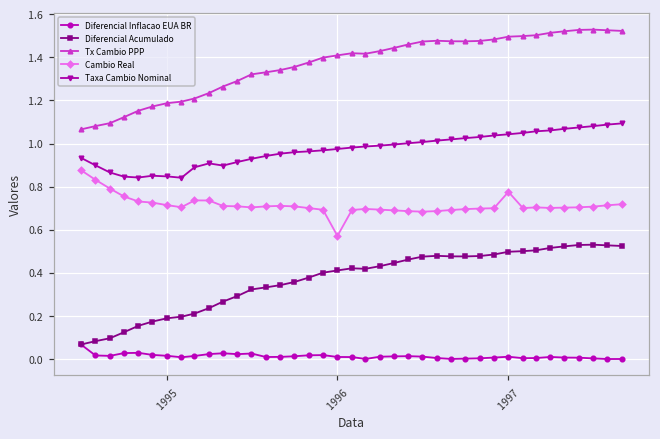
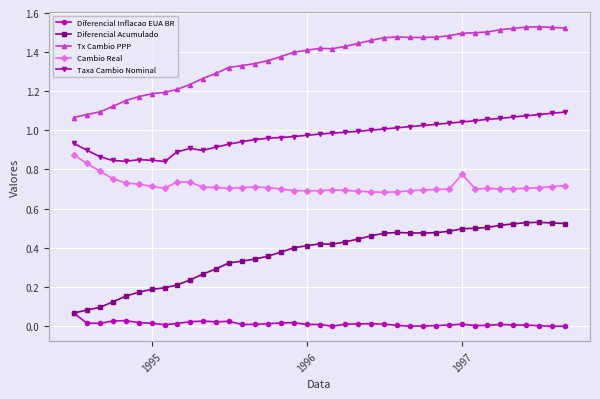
Cambio Real, 1996: 0.57 -> 0.69
